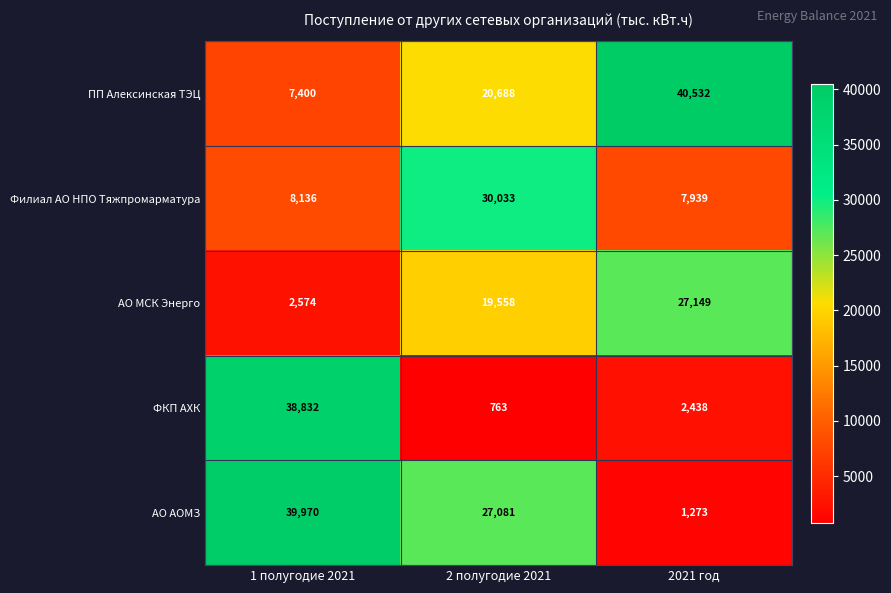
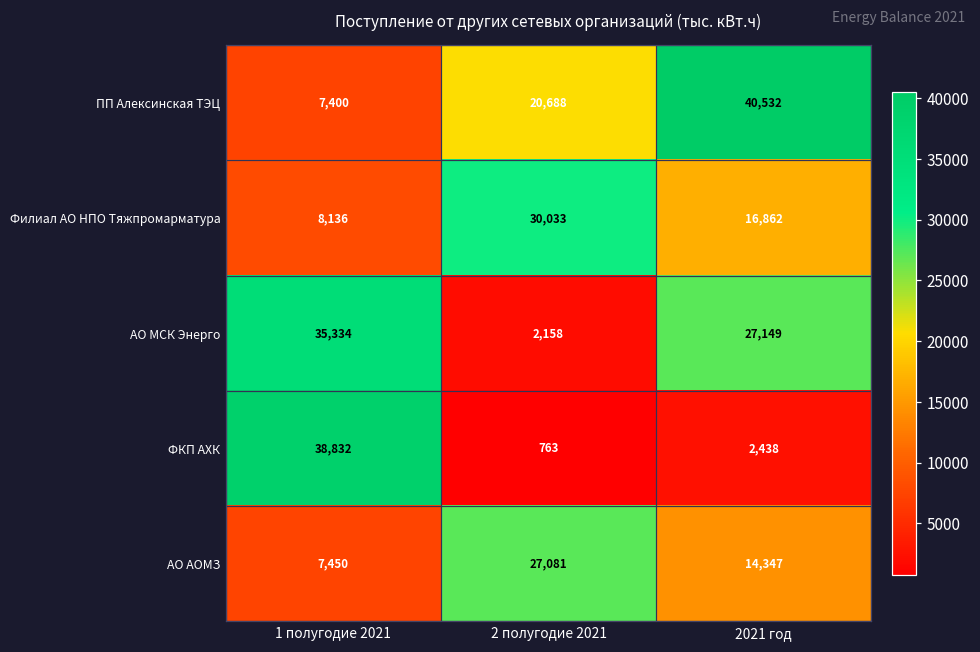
Филиал АО НПО Тяжпромарматура, 2021 год: 7,939 -> 16,862
АО МСК Энерго, 1 полугодие 2021: 2,574 -> 35,334
АО МСК Энерго, 2 полугодие 2021: 19,558 -> 2,158
АО АОМЗ, 1 полугодие 2021: 39,970 -> 7,450
АО АОМЗ, 2021 год: 1,273 -> 14,347
